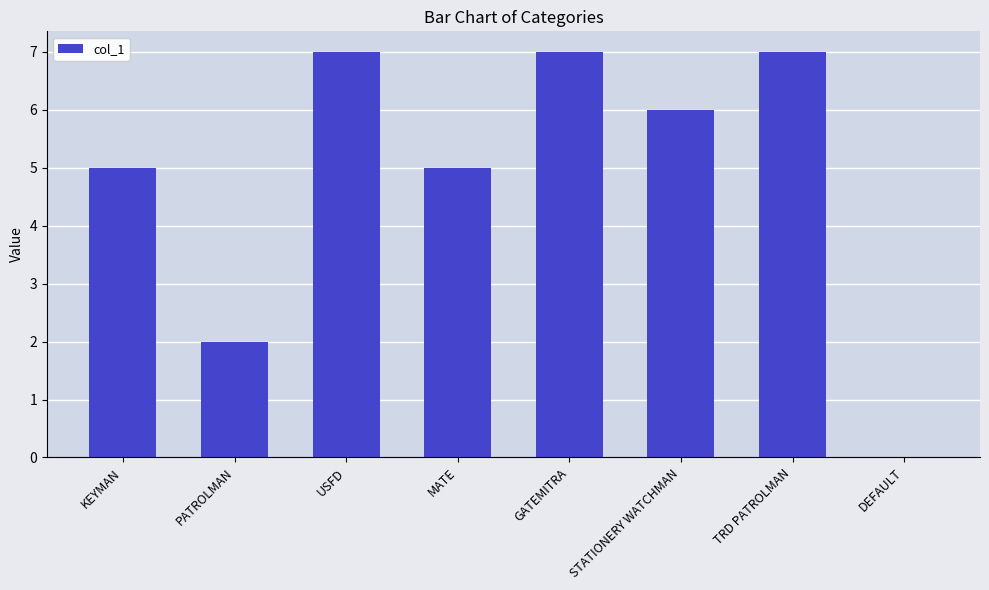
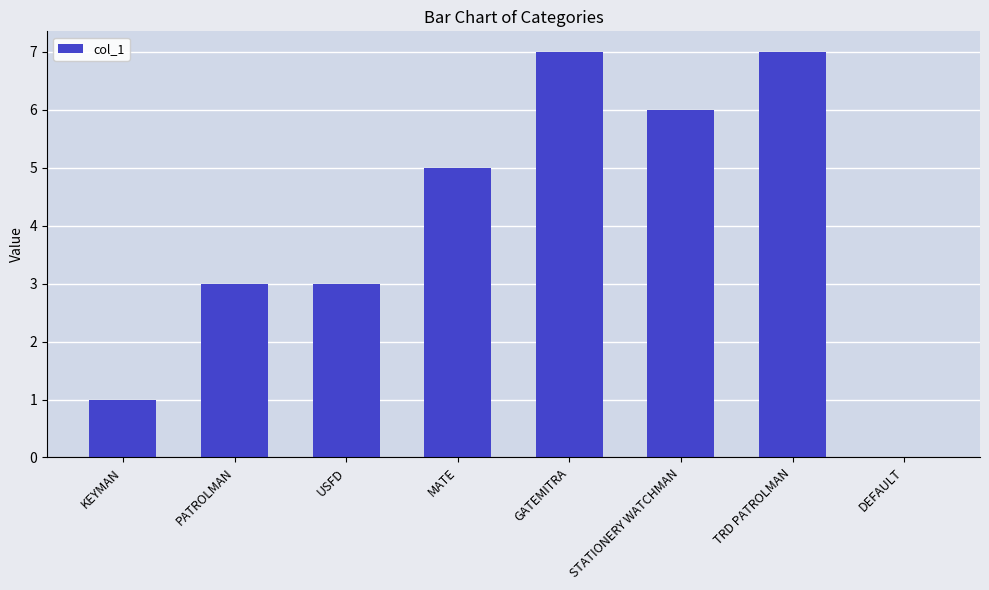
KEYMAN: 5 -> 1
PATROLMAN: 2 -> 3
USFD: 7 -> 3
